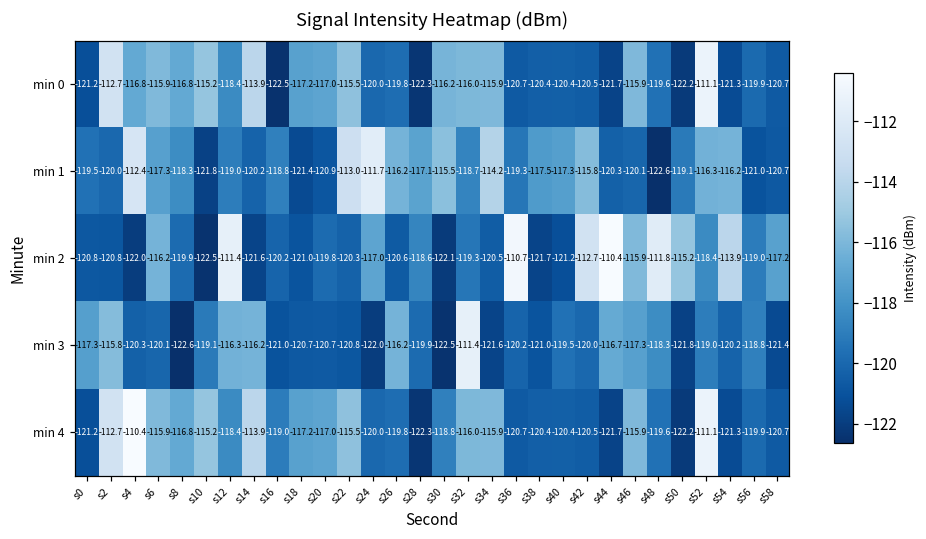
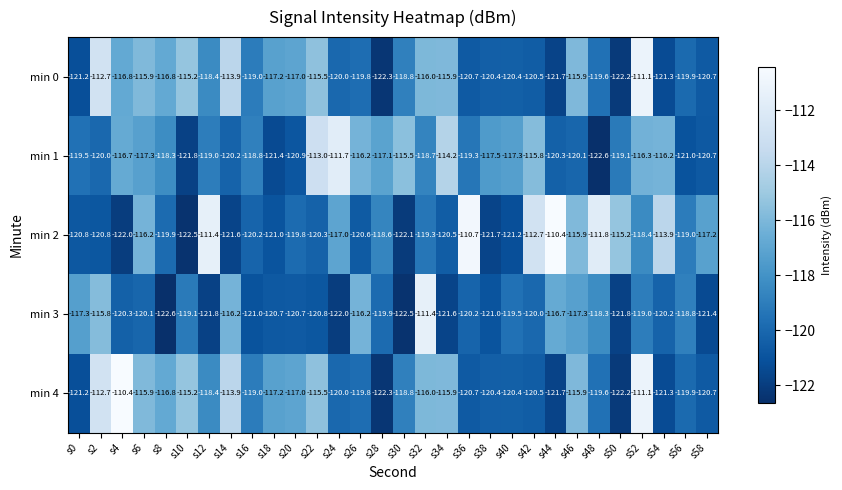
min 0, s16: -122.5 -> -119.0
min 0, s30: -116.2 -> -118.8
min 1, s4: -112.4 -> -116.7
min 3, s12: -116.3 -> -121.8
